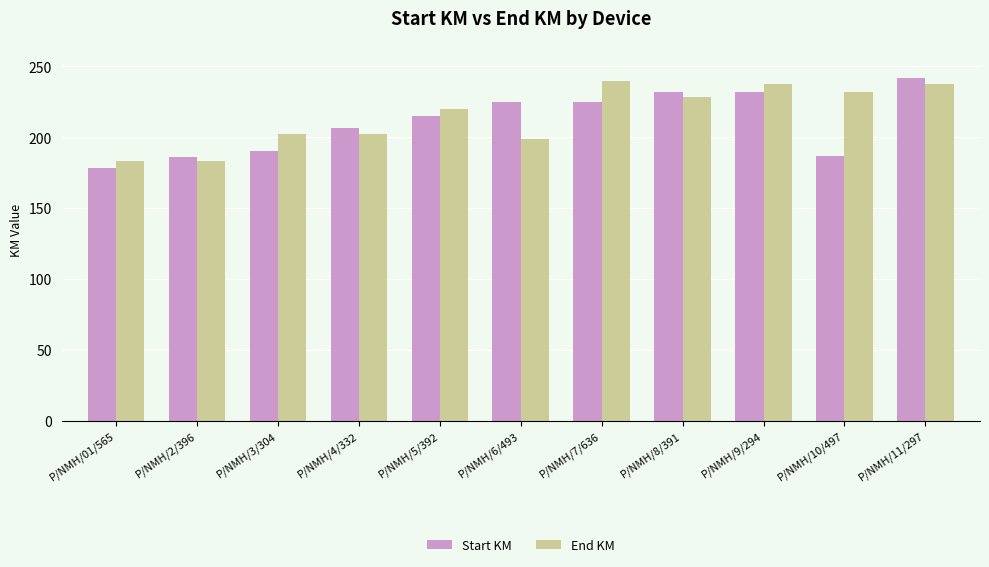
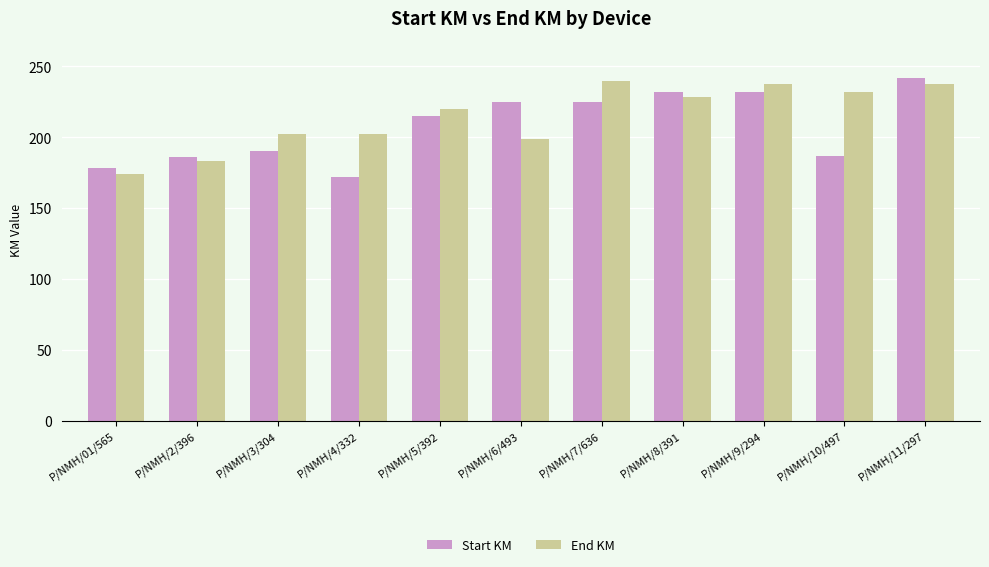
End KM, P/NMH/01/565: 183 -> 174
Start KM, P/NMH/4/332: 207 -> 172
